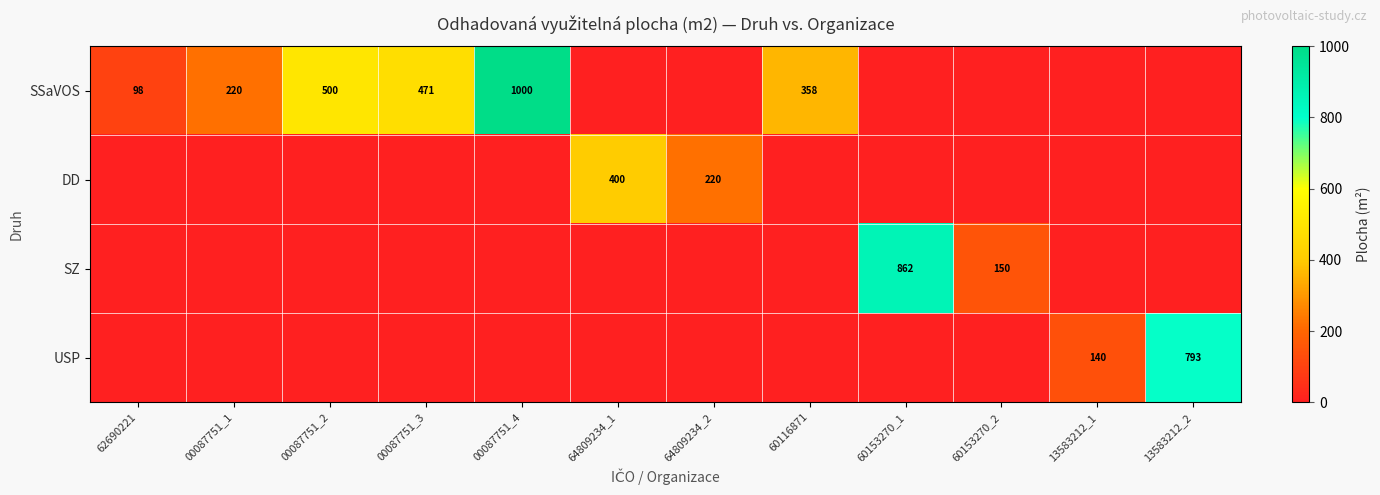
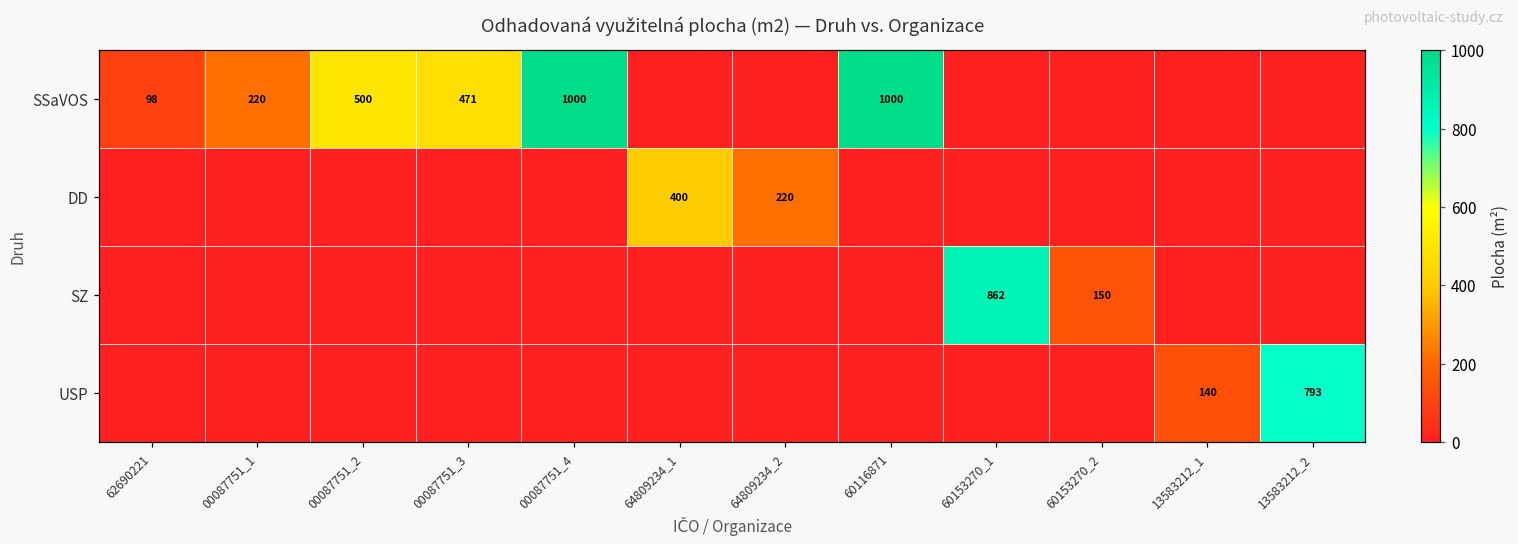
SSaVOS, 60116871: 358 -> 1000
